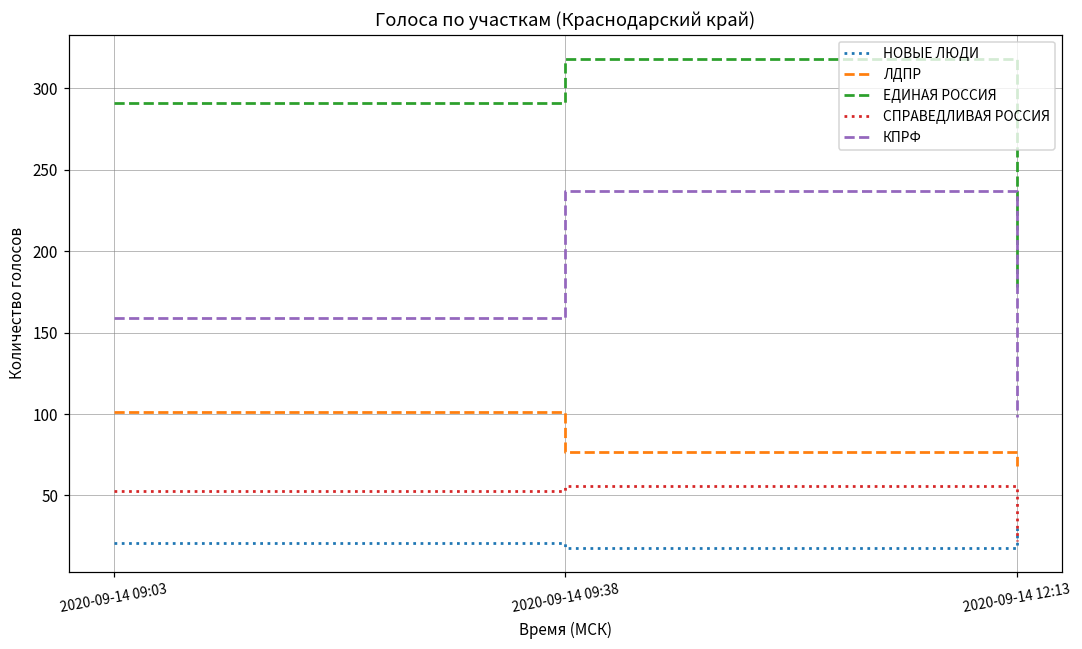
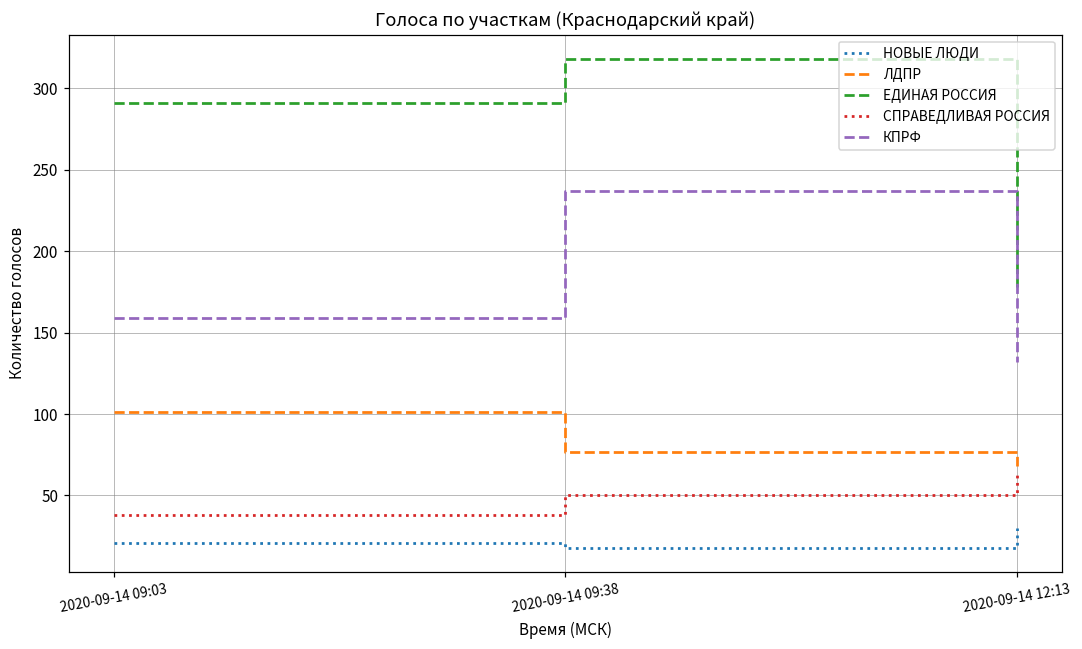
СПРАВЕДЛИВАЯ РОССИЯ, 2020-09-14 09:03: 53 -> 38
СПРАВЕДЛИВАЯ РОССИЯ, 2020-09-14 09:38: 56 -> 50
СПРАВЕДЛИВАЯ РОССИЯ, 2020-09-14 12:13: 22 -> 64
КПРФ, 2020-09-14 12:13: 98 -> 132
